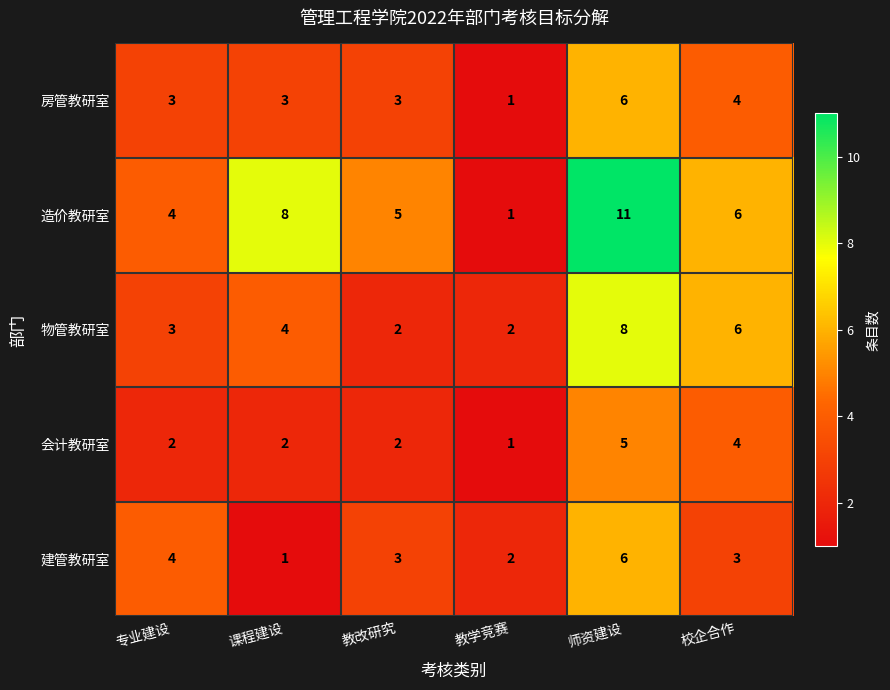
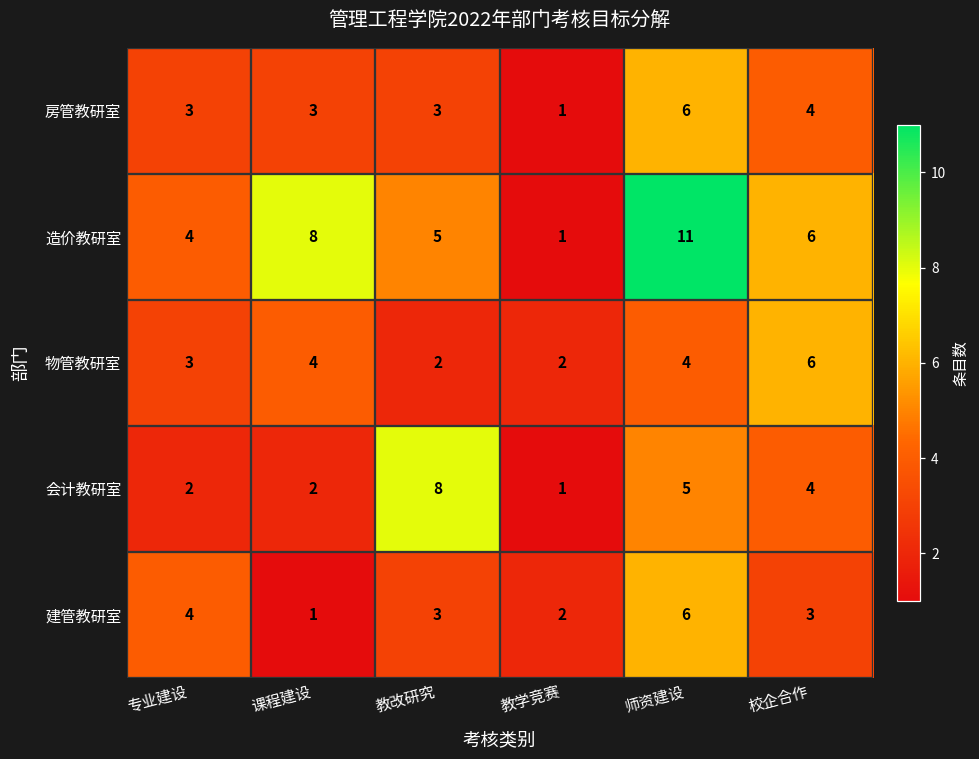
物管教研室, 师资建设: 8 -> 4
会计教研室, 教改研究: 2 -> 8
